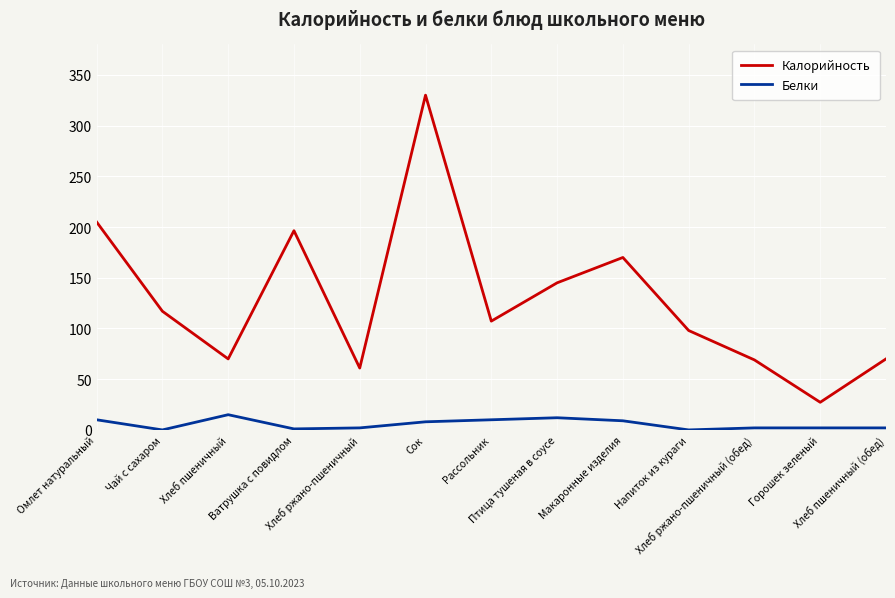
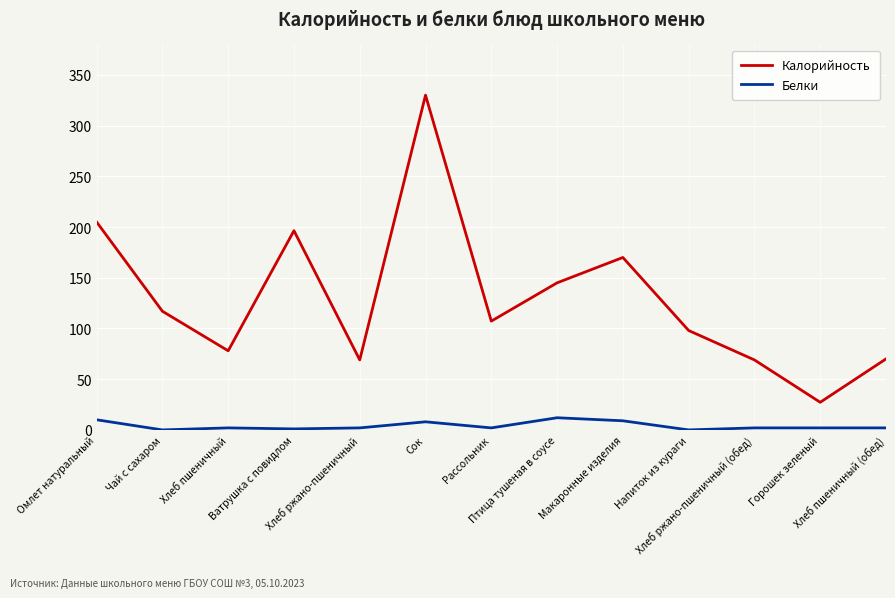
Калорийность, Хлеб пшеничный: 70 -> 78
Белки, Хлеб пшеничный: 15 -> 2
Калорийность, Хлеб ржано-пшеничный: 61 -> 69
Белки, Рассольник: 10 -> 2
